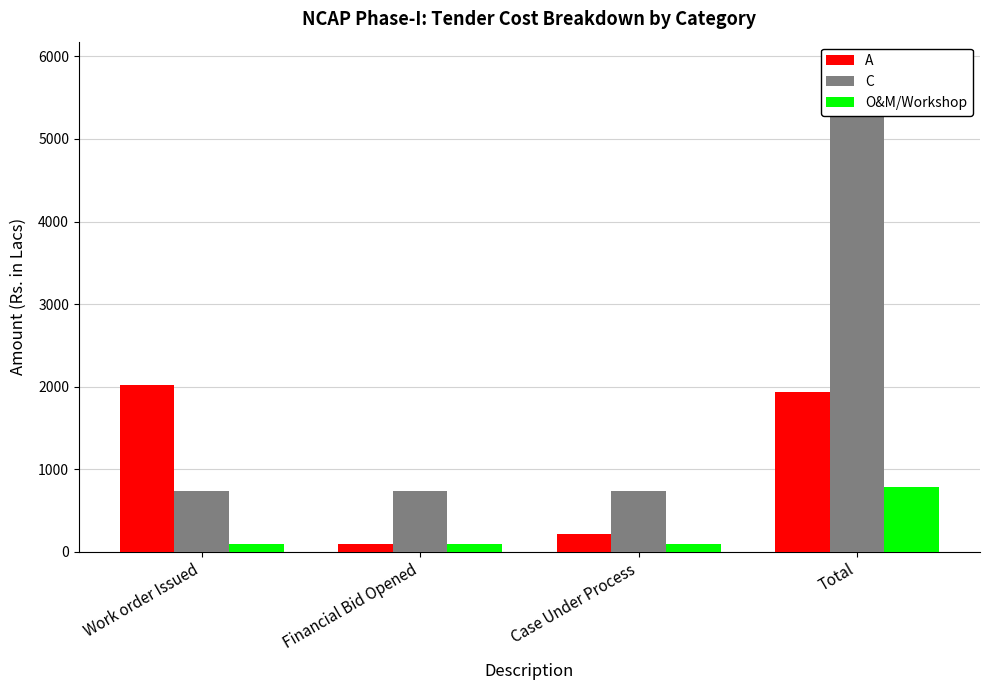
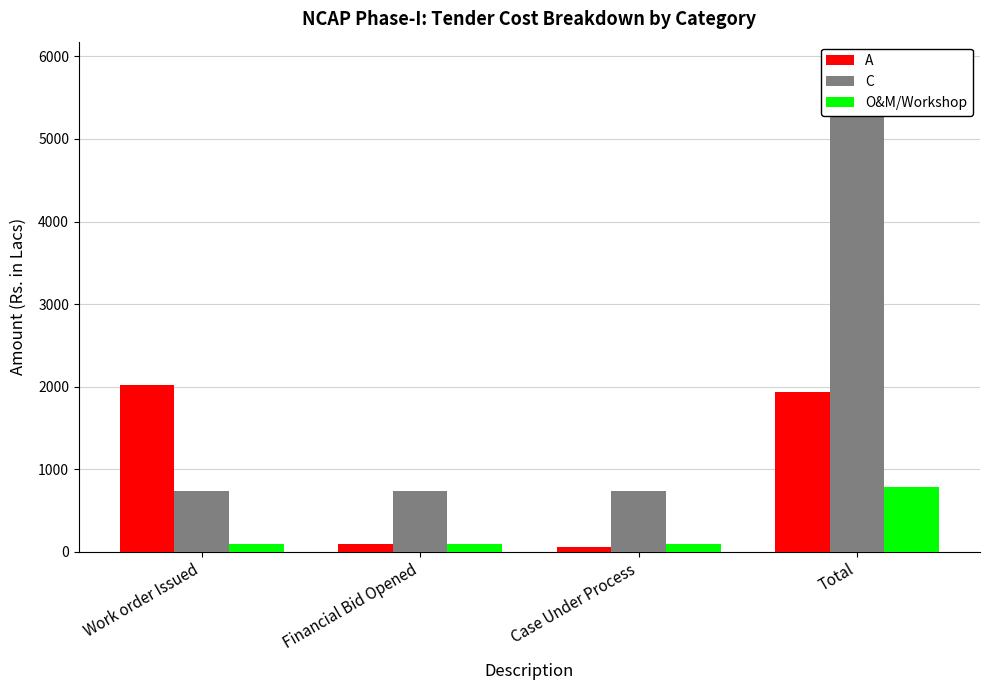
A, Case Under Process: 200 -> 100
